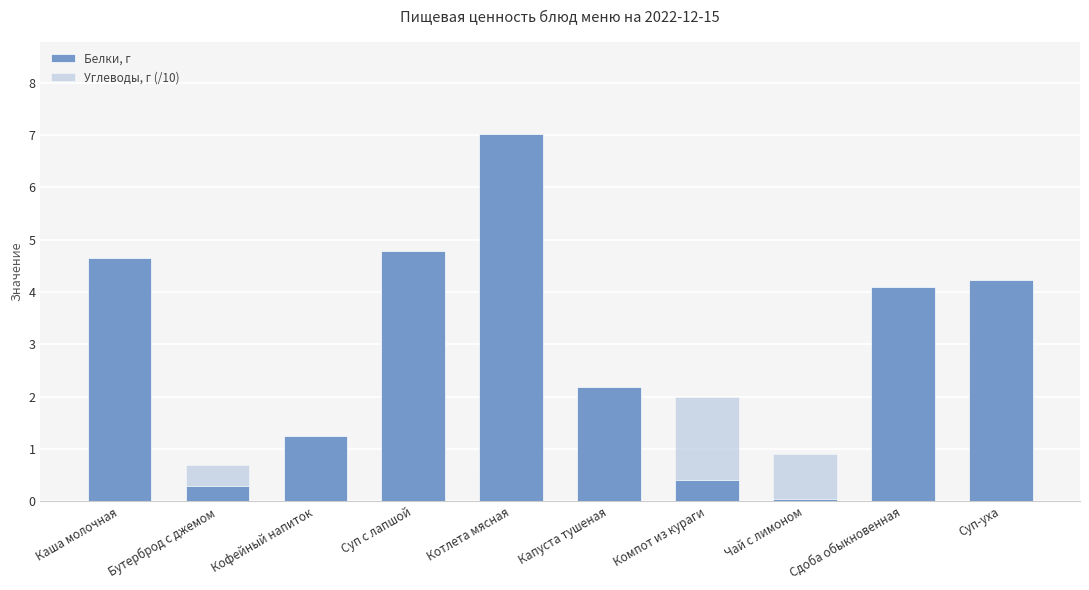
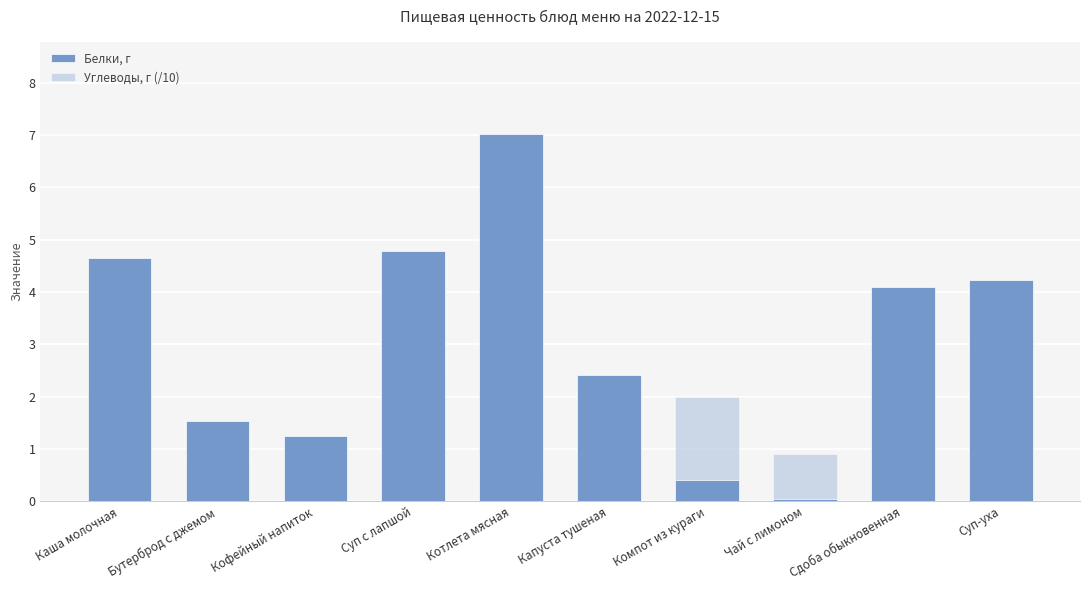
Белки, г, Бутерброд с джемом: 0.3 -> 1.5
Белки, г, Капуста тушеная: 2.2 -> 2.4
